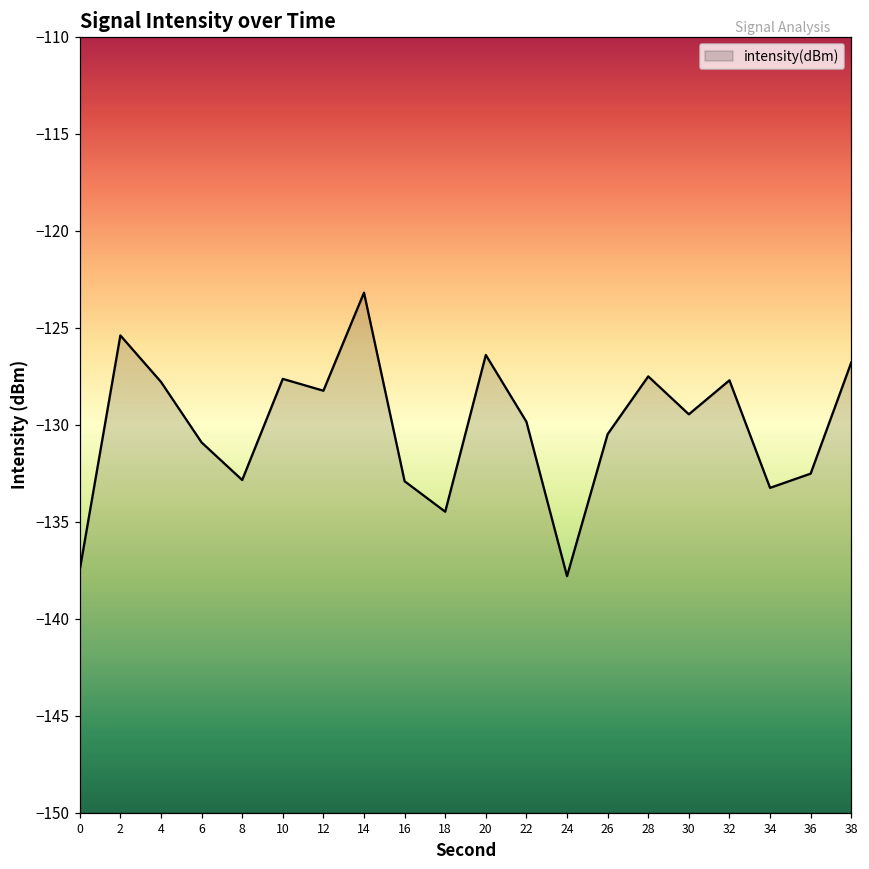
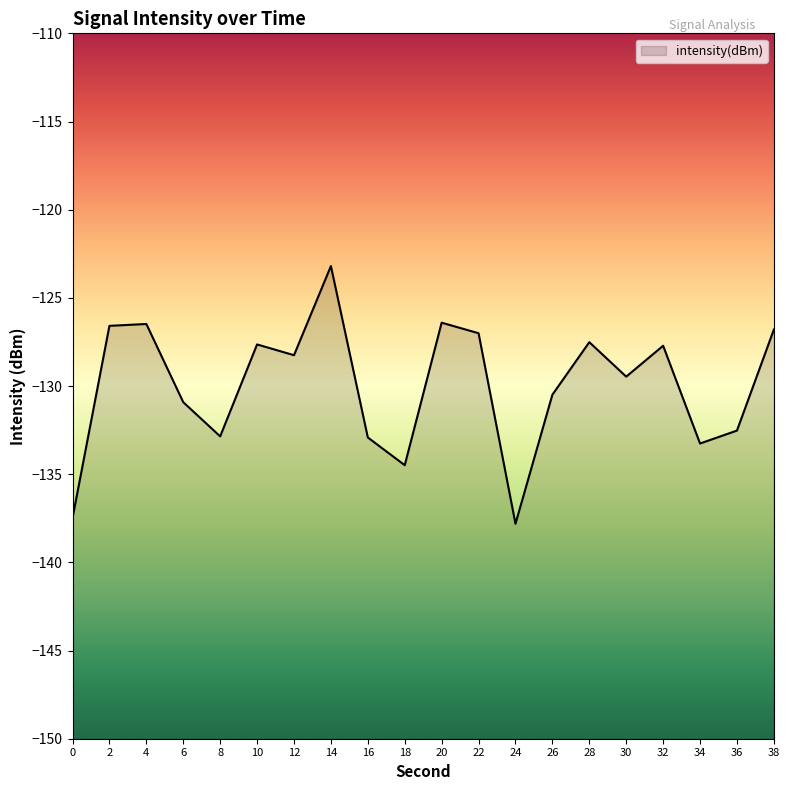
2: -125.4 -> -126.6
4: -127.8 -> -126.5
22: -129.9 -> -127.0
